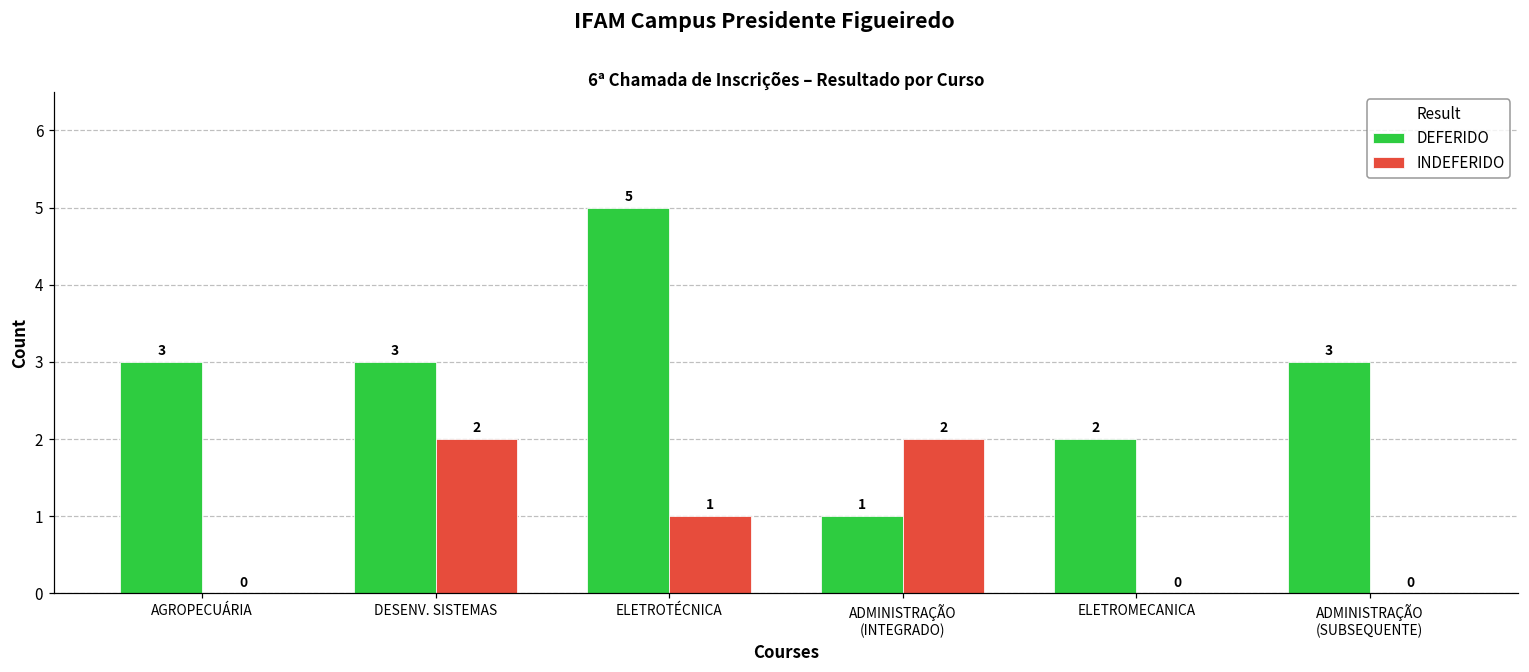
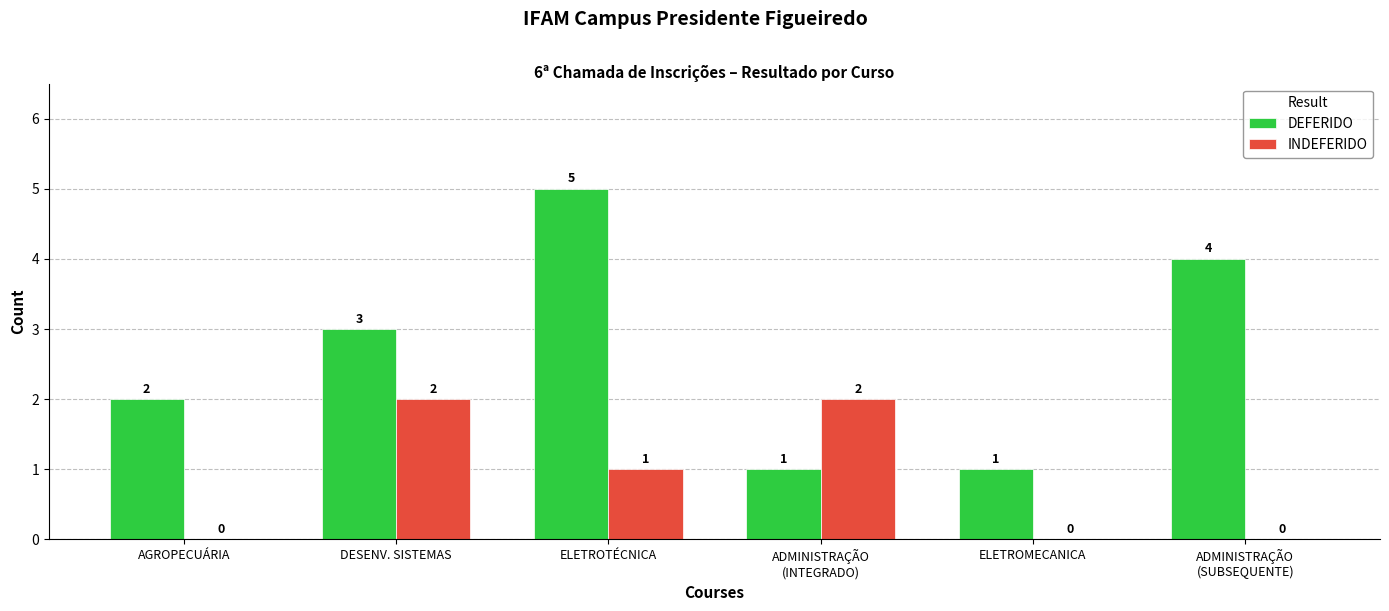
DEFERIDO, AGROPECUÁRIA: 3 -> 2
DEFERIDO, ELETROMECANICA: 2 -> 1
DEFERIDO, ADMINISTRAÇÃO (SUBSEQUENTE): 3 -> 4
